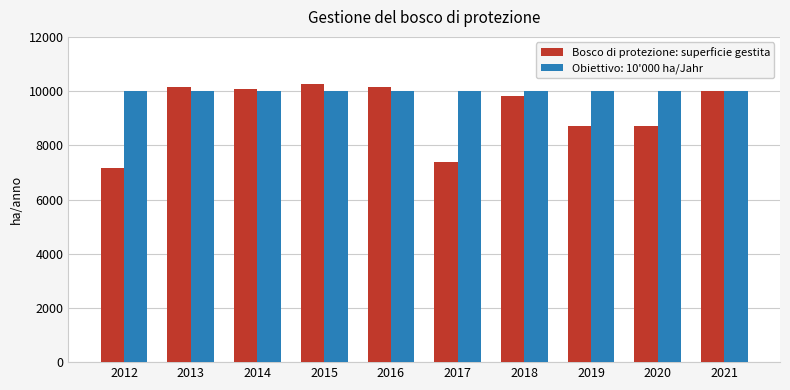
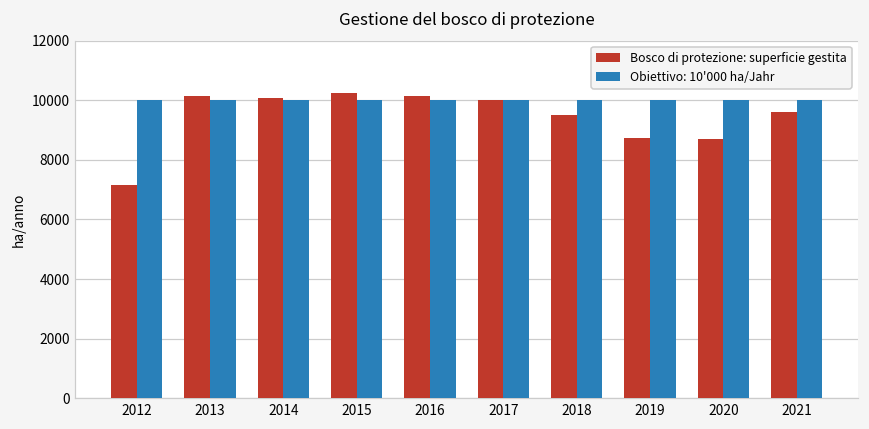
Bosco di protezione: superficie gestita, 2017: 7400 -> 10000
Bosco di protezione: superficie gestita, 2018: 9800 -> 9500
Bosco di protezione: superficie gestita, 2021: 10000 -> 9600
